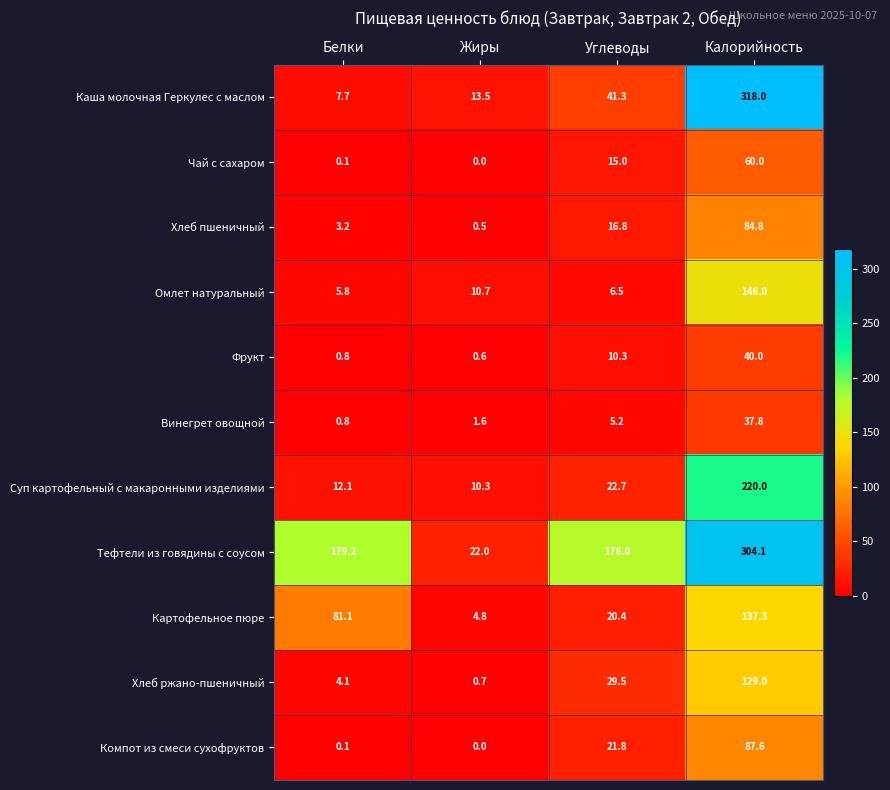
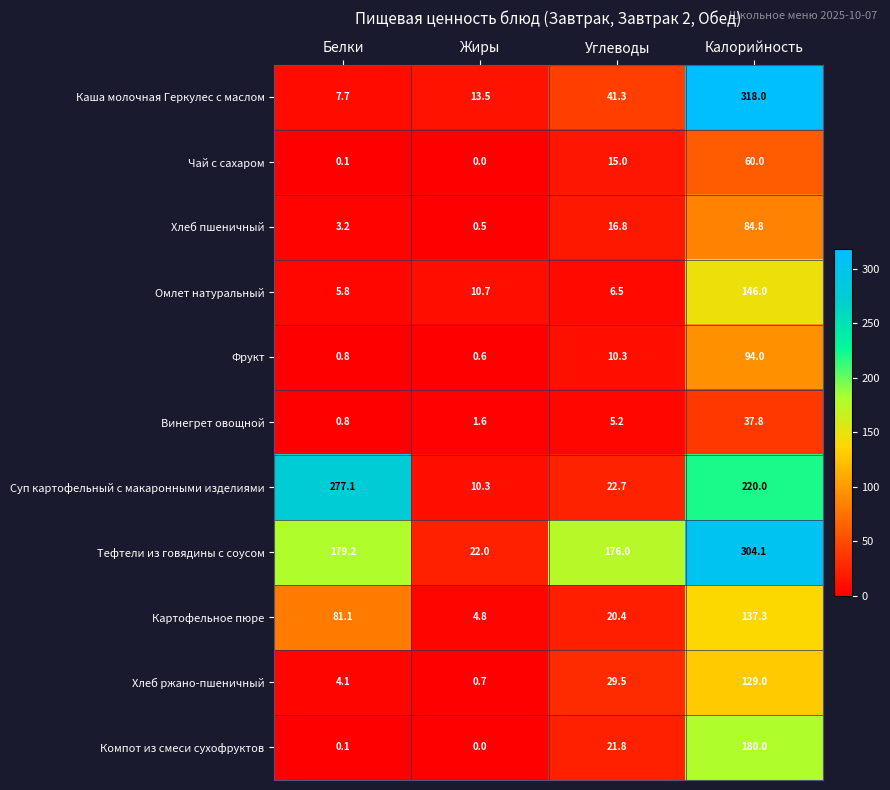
Фрукт, Калорийность: 40.0 -> 94.0
Суп картофельный с макаронными изделиями, Белки: 12.1 -> 277.1
Компот из смеси сухофруктов, Калорийность: 87.6 -> 180.0
